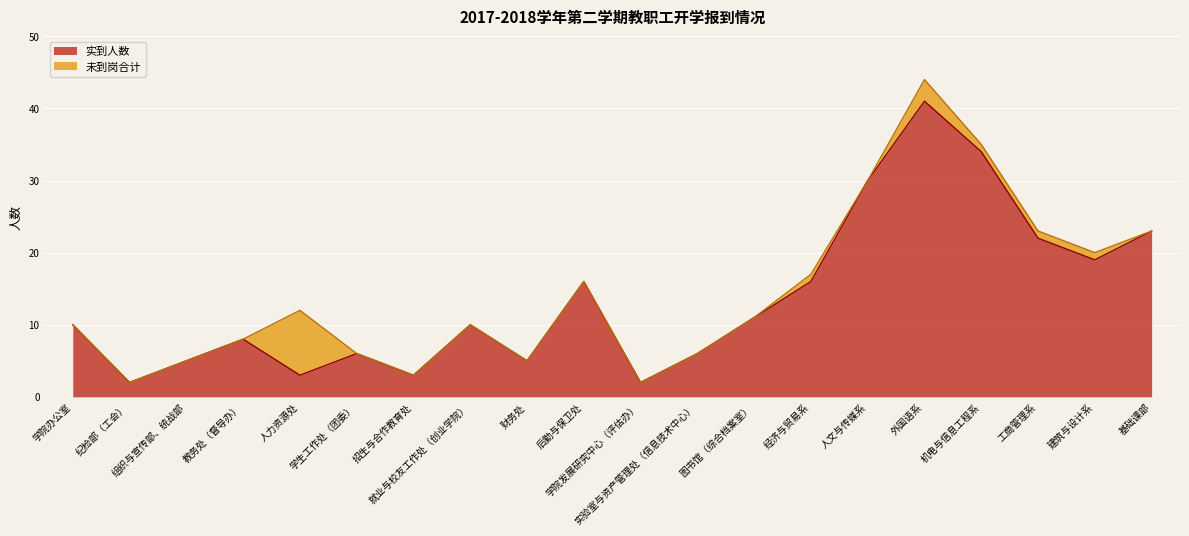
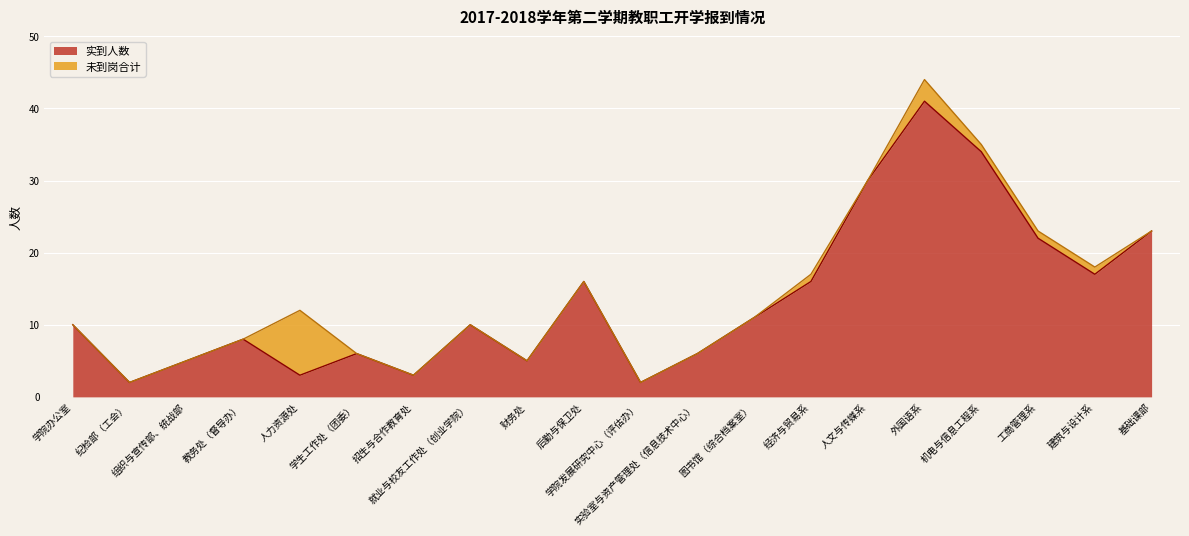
实到人数, 建筑与设计系: 19 -> 17
